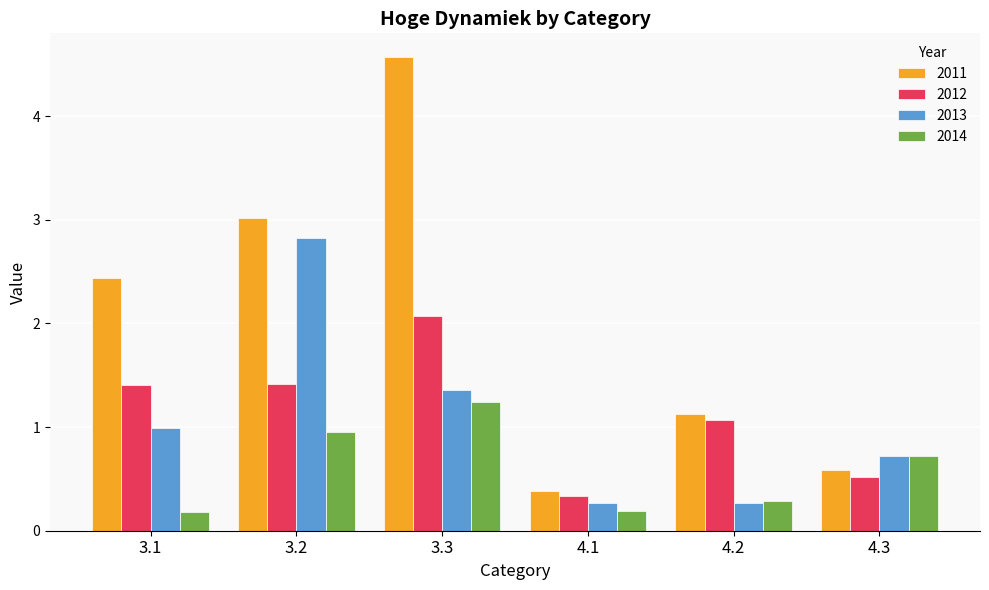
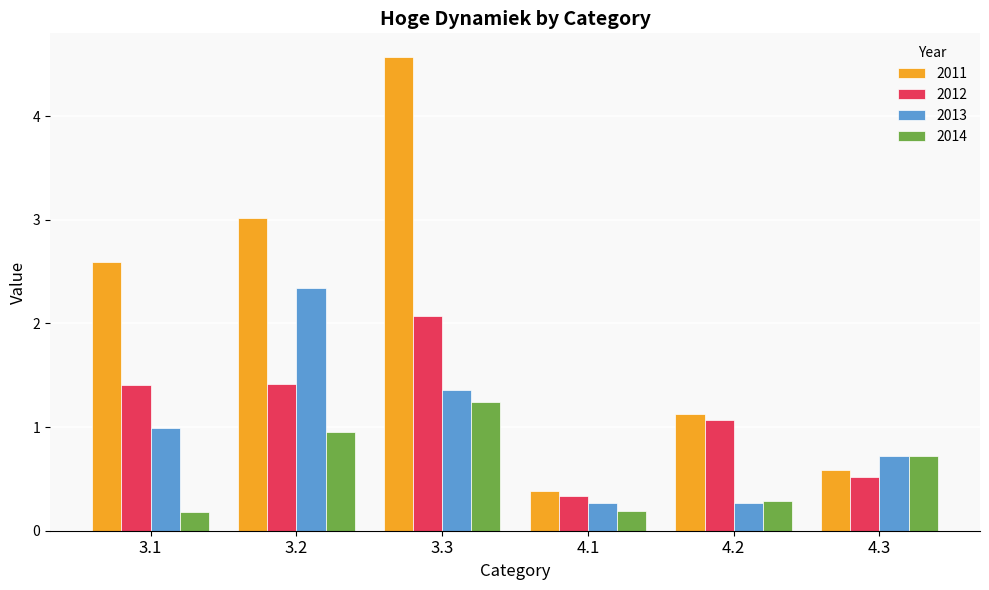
2011, 3.1: 2.44 -> 2.60
2013, 3.2: 2.82 -> 2.34
